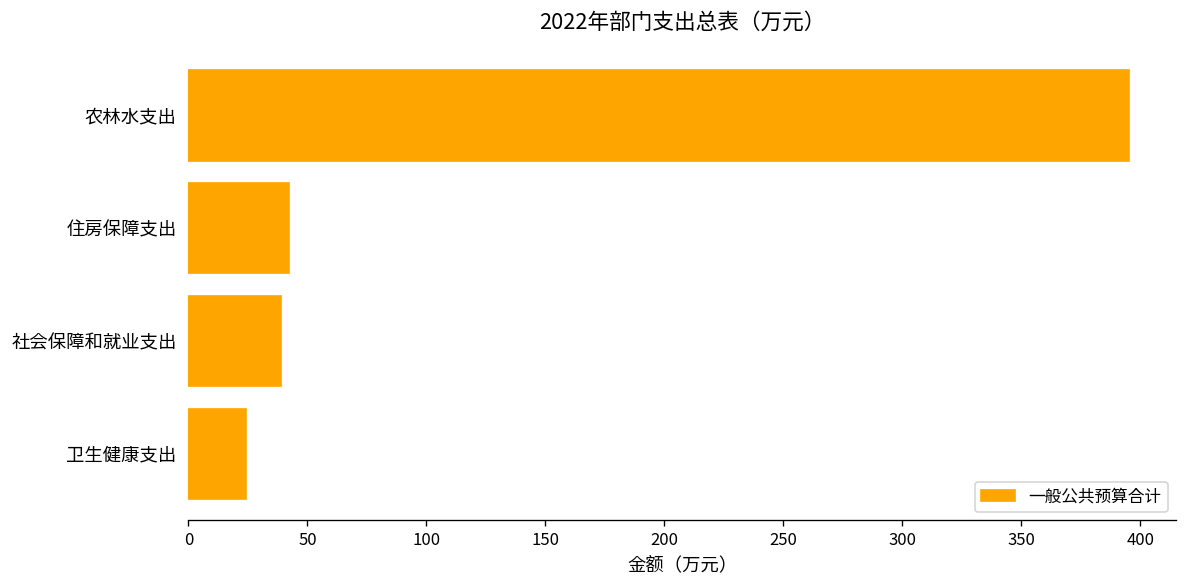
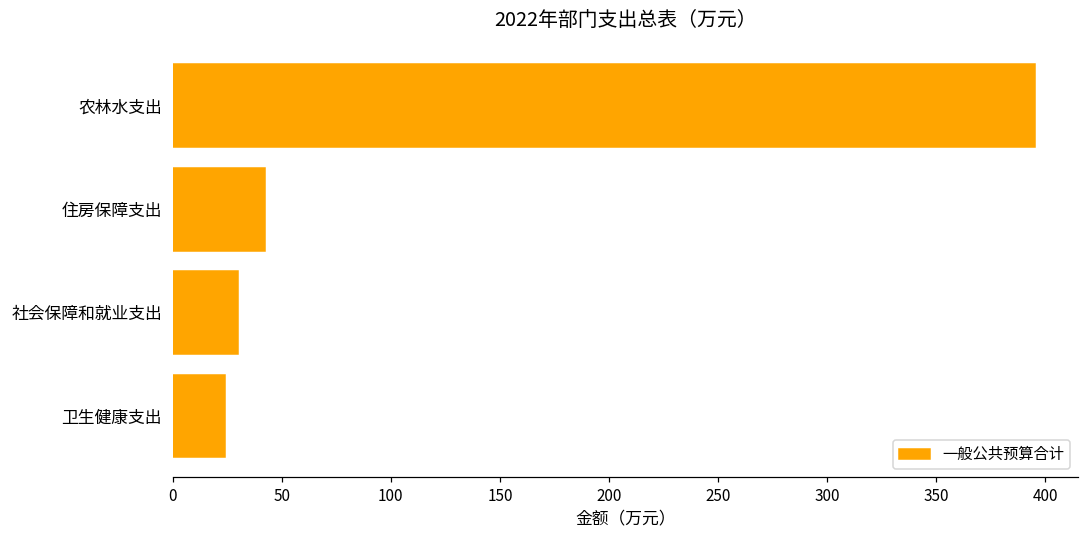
社会保障和就业支出: 39 -> 30
